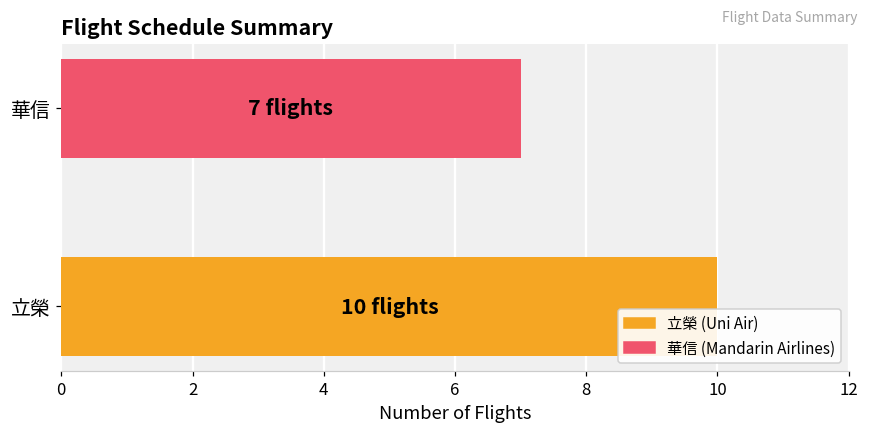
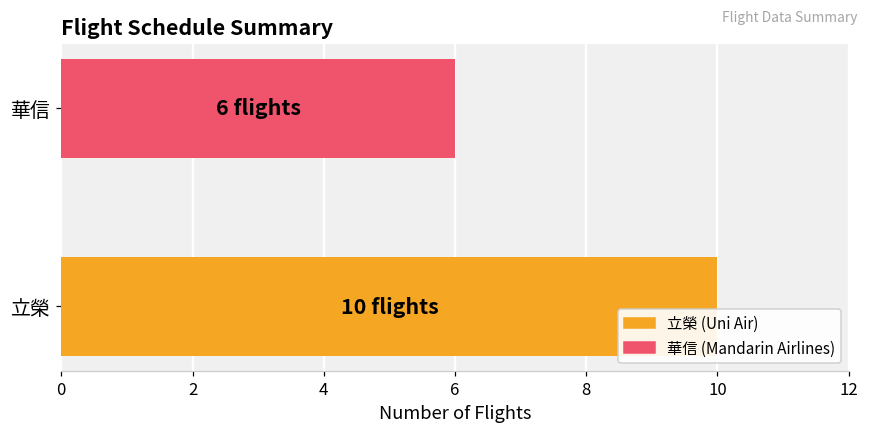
華信: 7 -> 6
